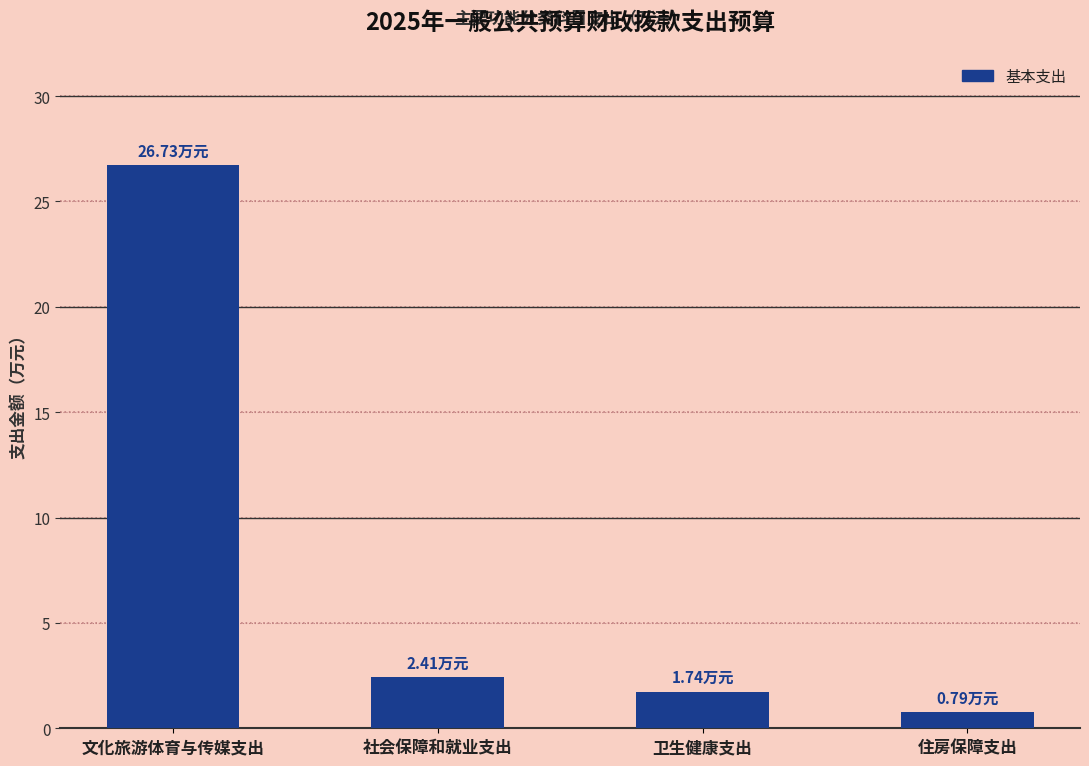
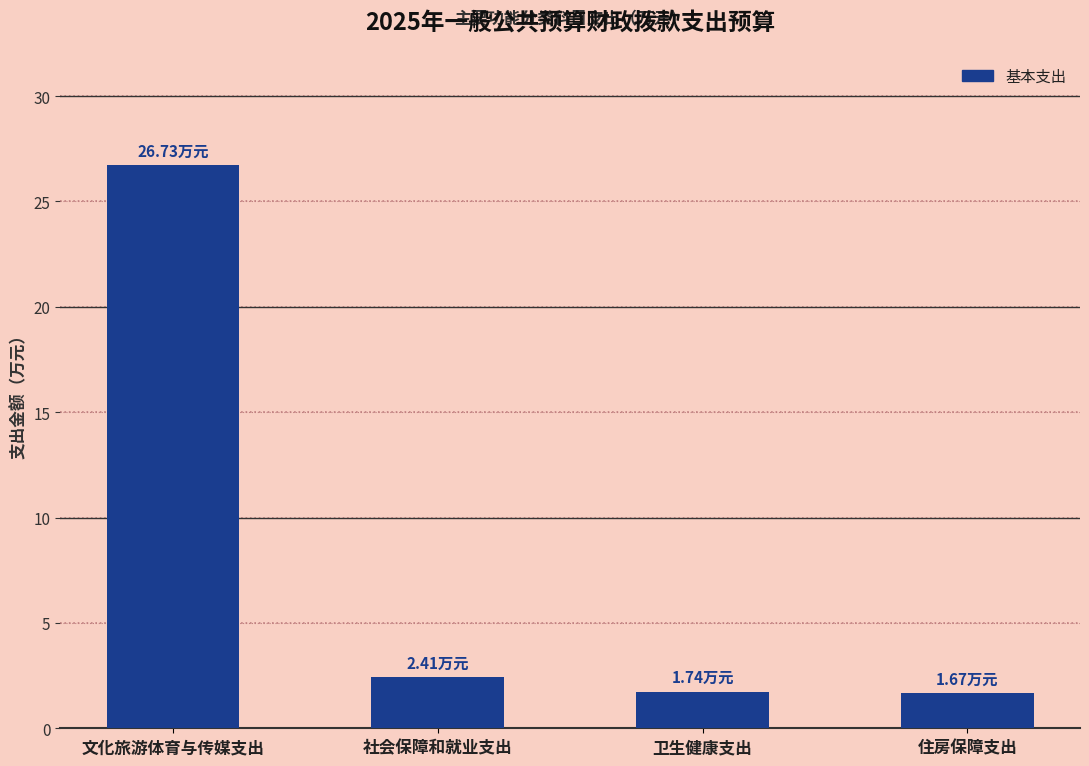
住房保障支出: 0.79 -> 1.67
